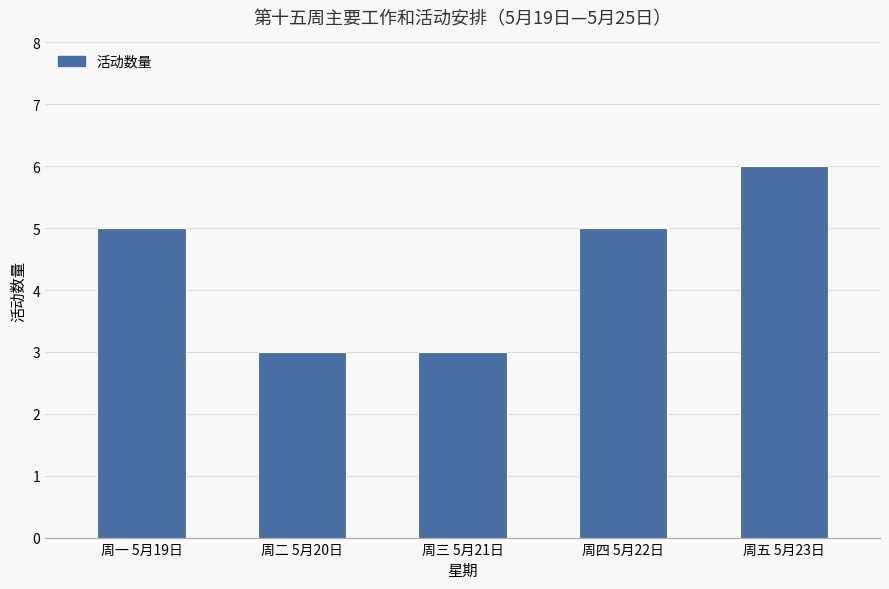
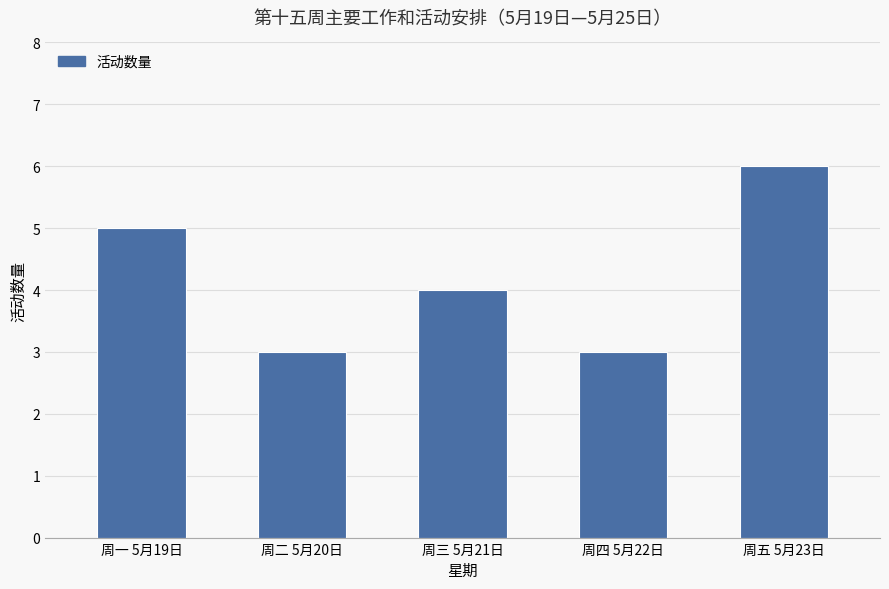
周三 5月21日: 3 -> 4
周四 5月22日: 5 -> 3
